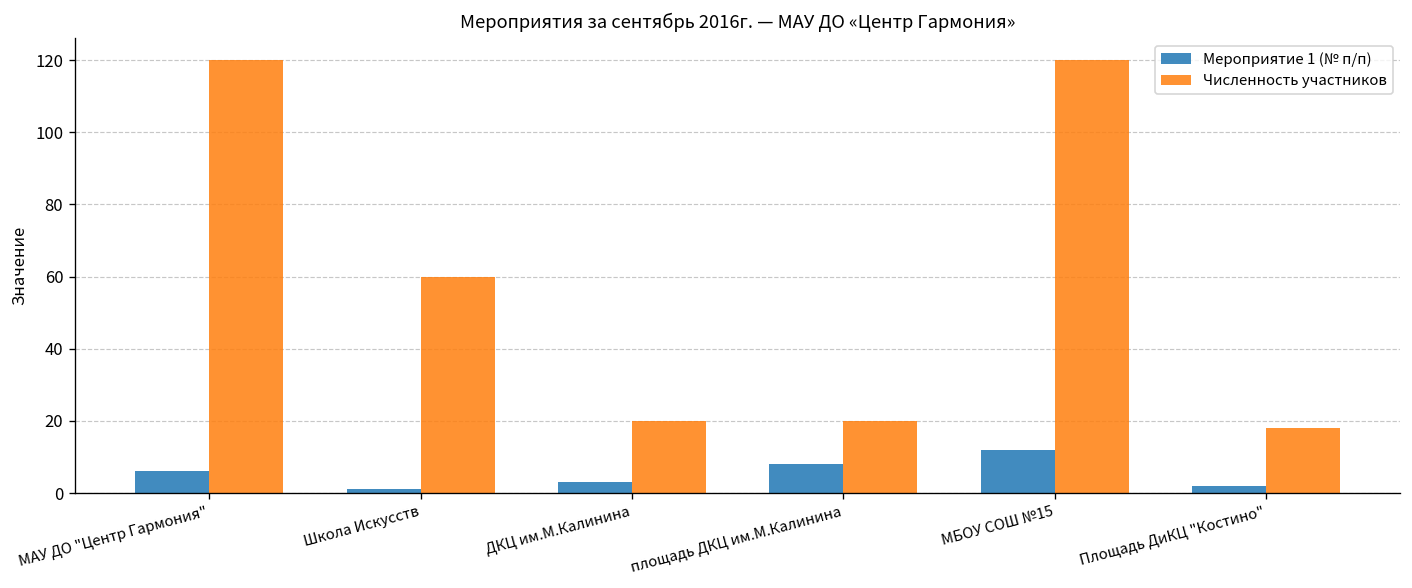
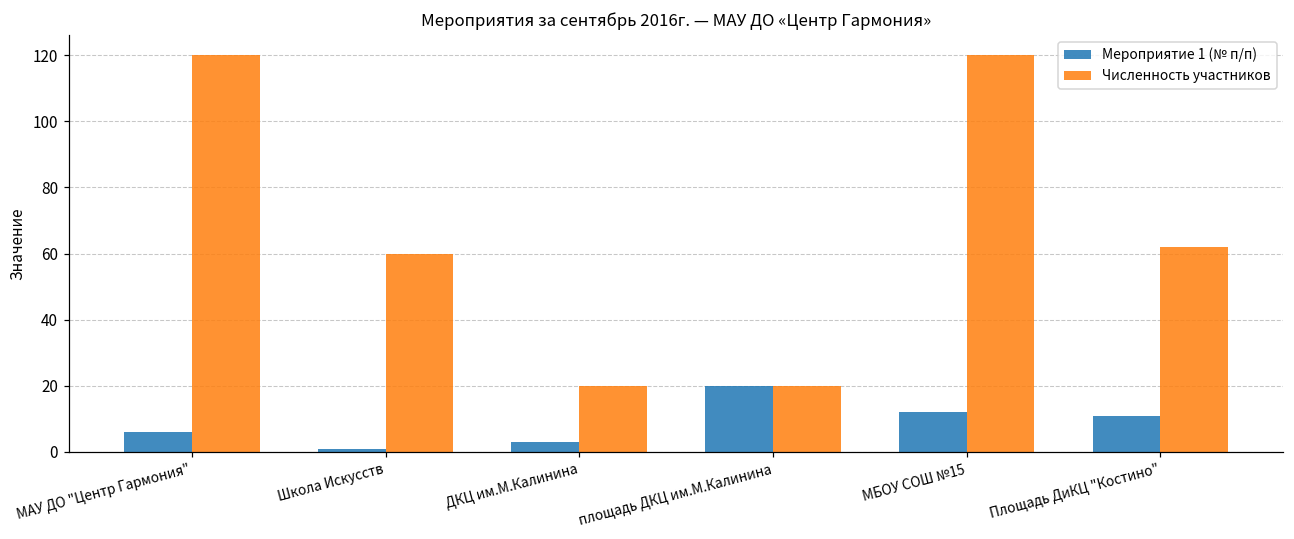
Мероприятие 1 (№ п/п), площадь ДКЦ им.М.Калинина: 8 -> 20
Мероприятие 1 (№ п/п), Площадь ДиКЦ "Костино": 2 -> 11
Численность участников, Площадь ДиКЦ "Костино": 18 -> 62
